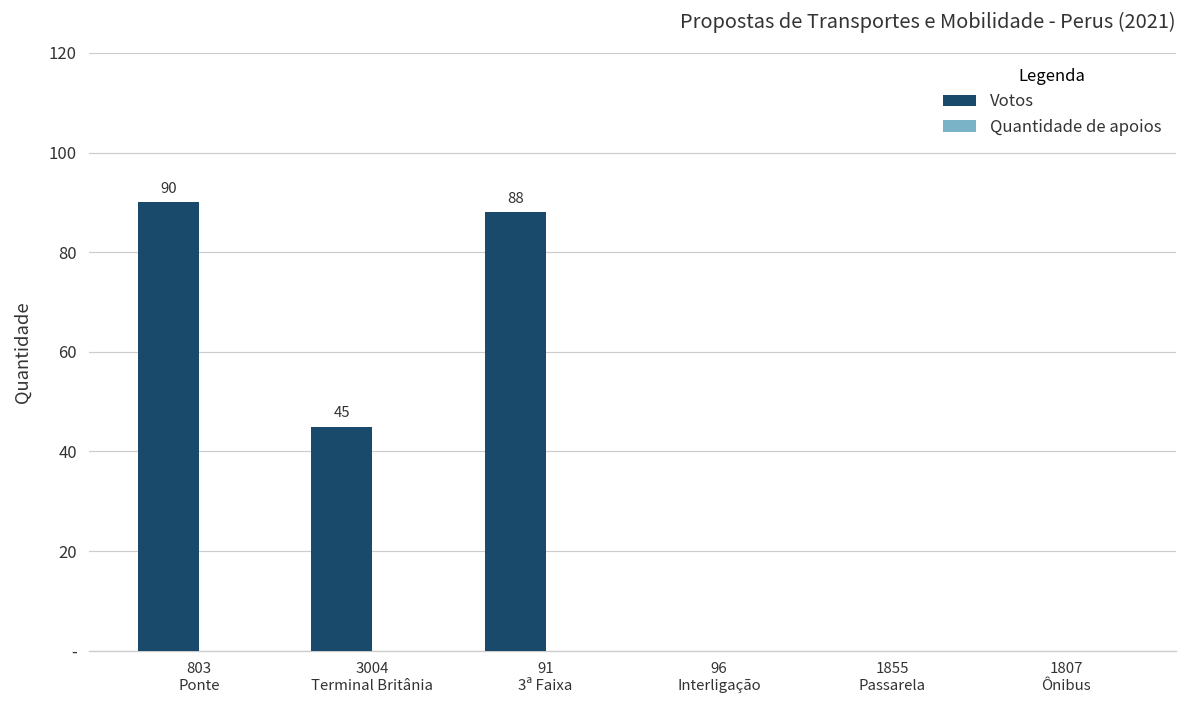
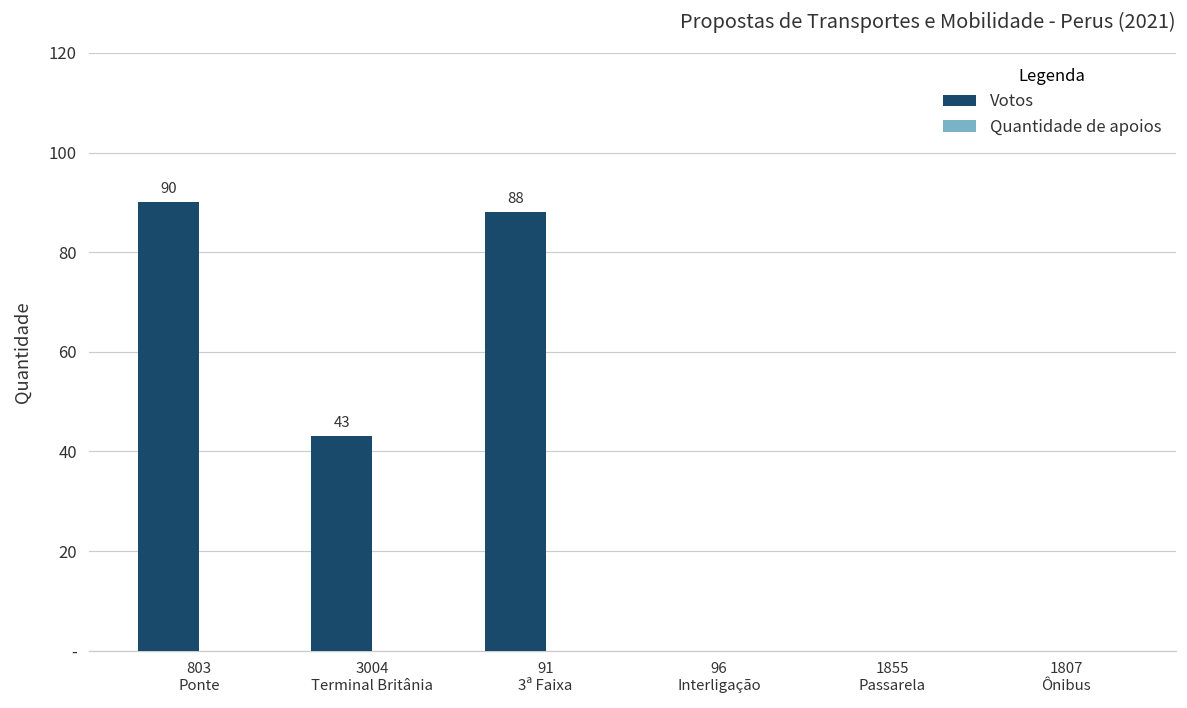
Votos, 3004 Terminal Britânia: 45 -> 43
